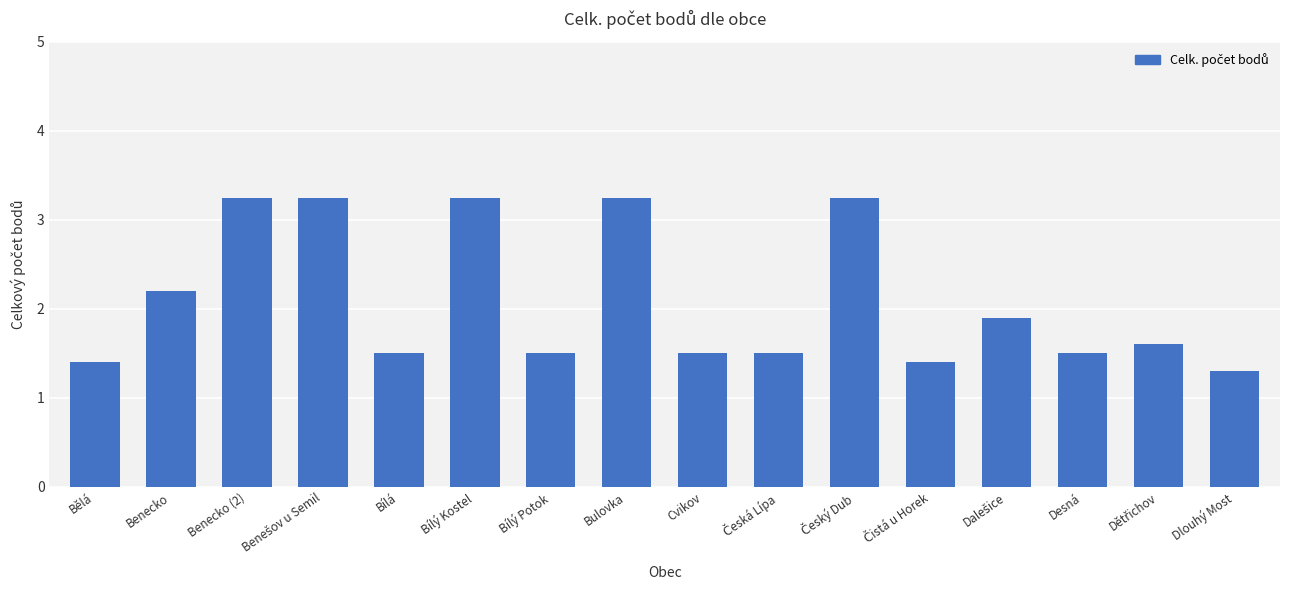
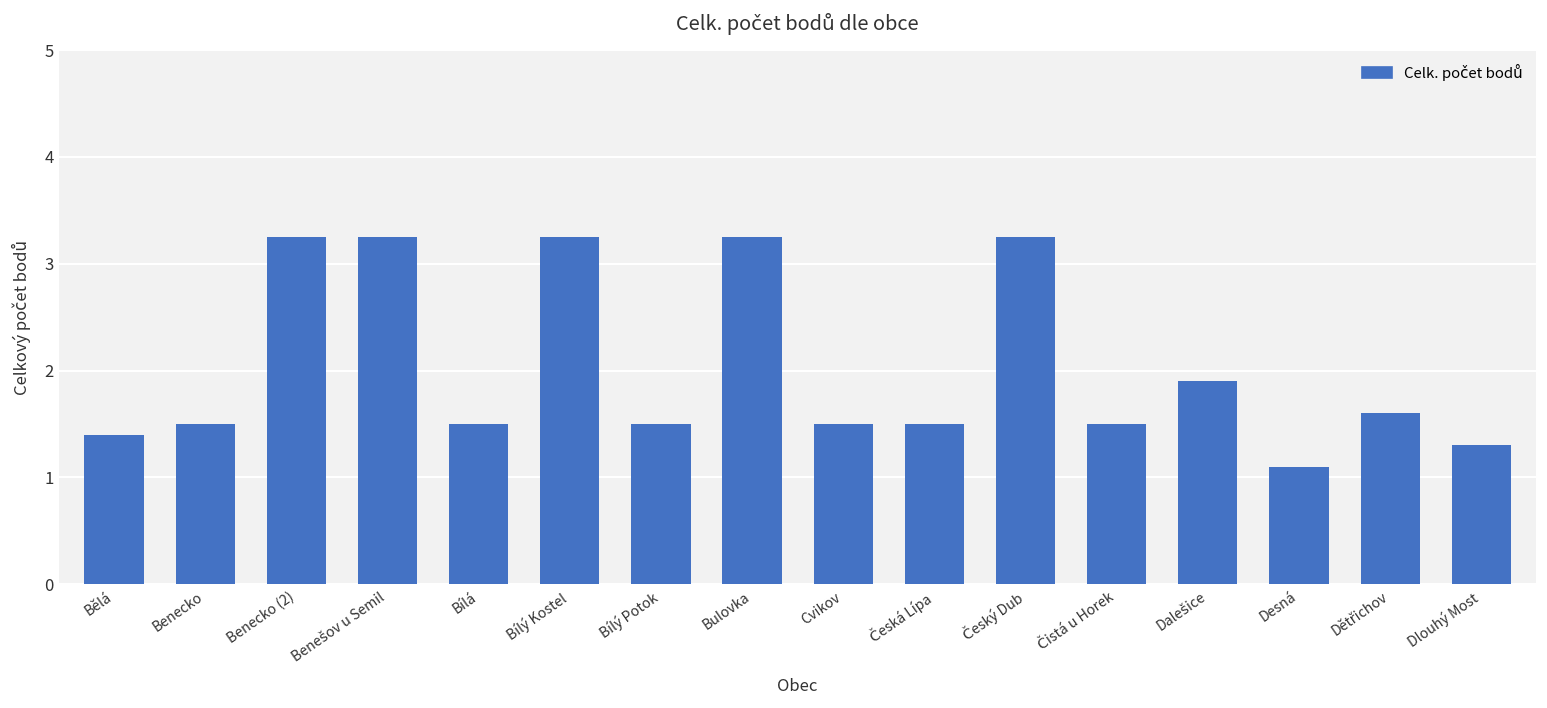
Benecko: 2.2 -> 1.5
Čistá u Horek: 1.4 -> 1.5
Desná: 1.5 -> 1.1
